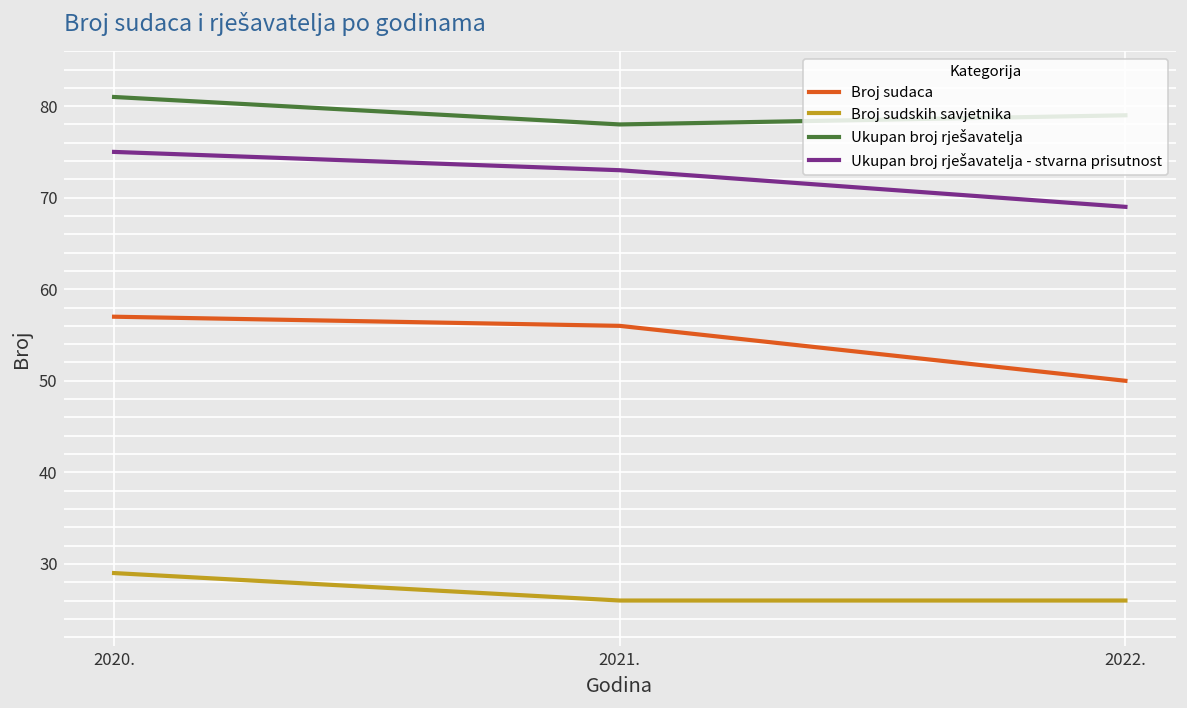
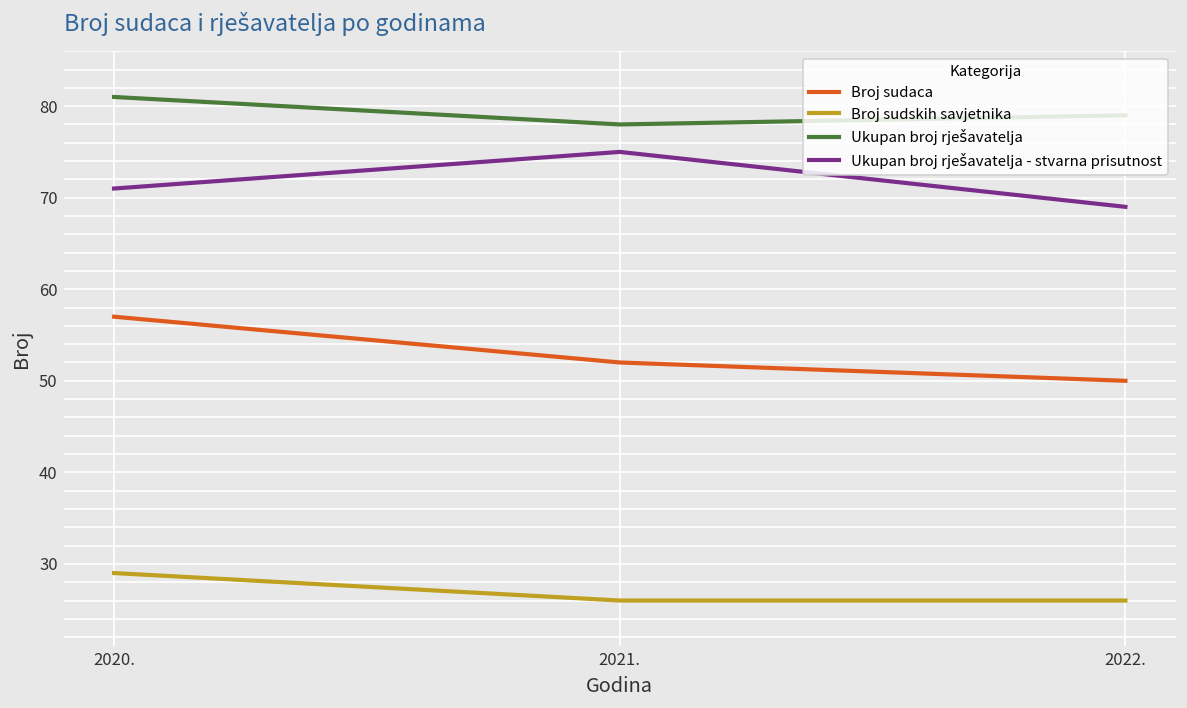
Ukupan broj rješavatelja - stvarna prisutnost, 2020.: 75 -> 71
Broj sudaca, 2021.: 56 -> 52
Ukupan broj rješavatelja - stvarna prisutnost, 2021.: 73 -> 75
